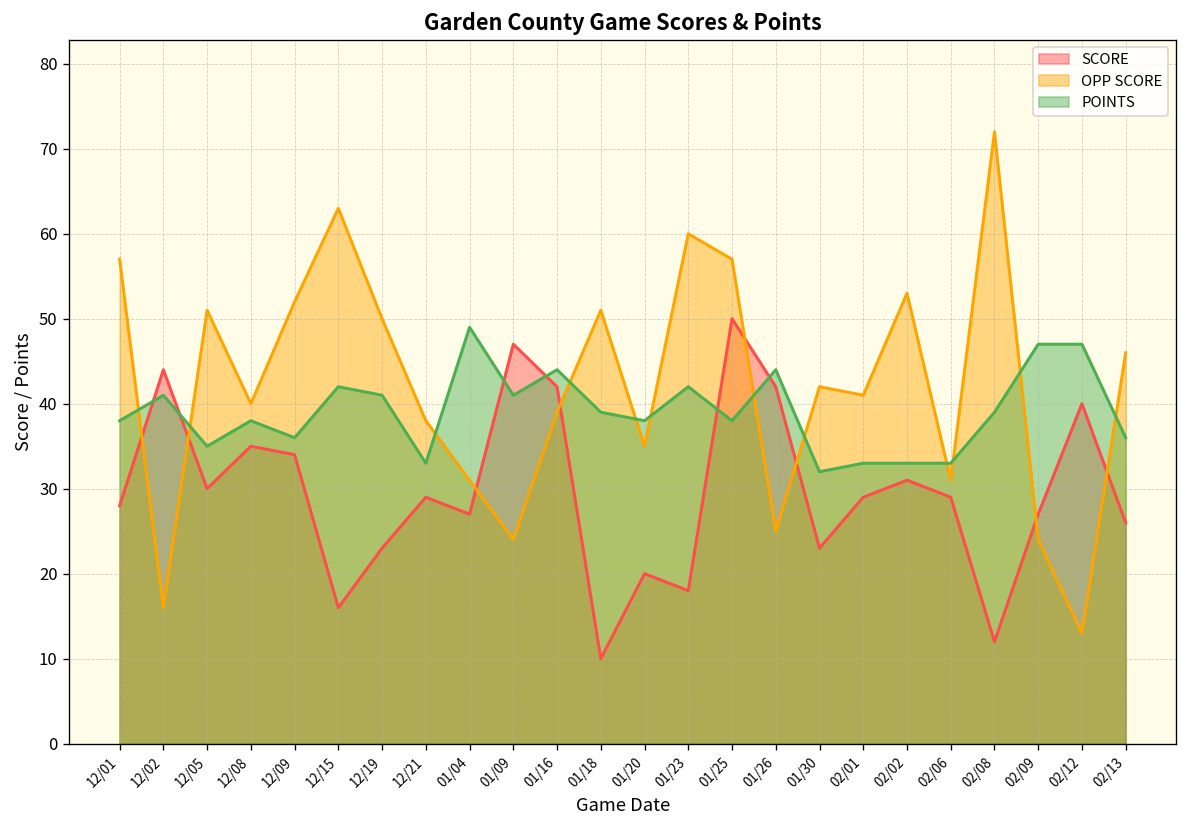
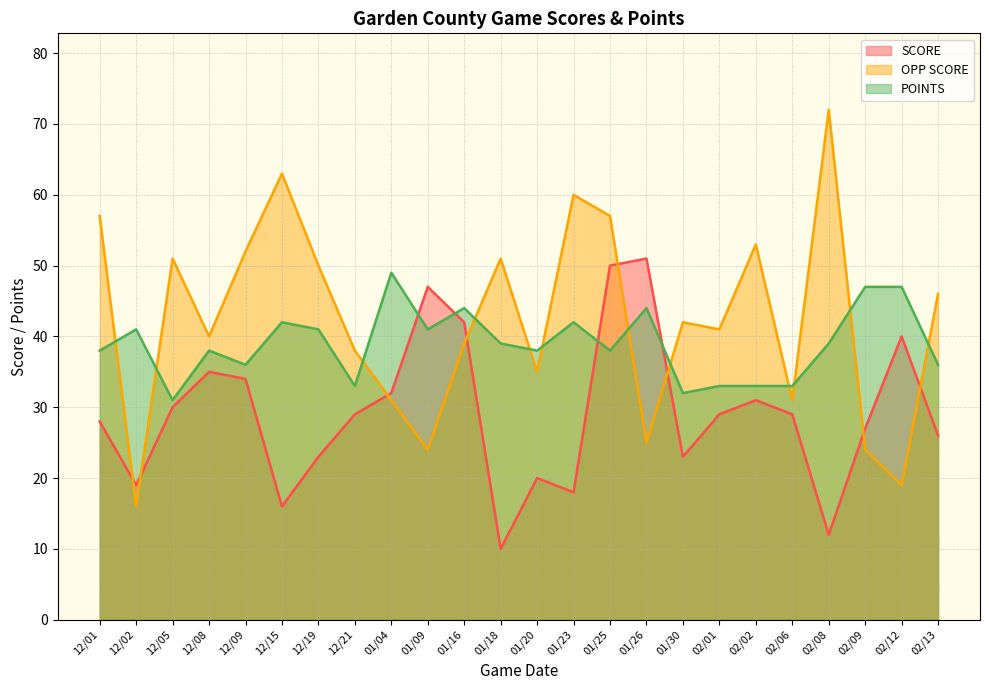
SCORE, 12/02: 44 -> 19
POINTS, 12/05: 35 -> 31
SCORE, 01/04: 27 -> 32
SCORE, 01/26: 42 -> 51
OPP SCORE, 02/12: 13 -> 19
